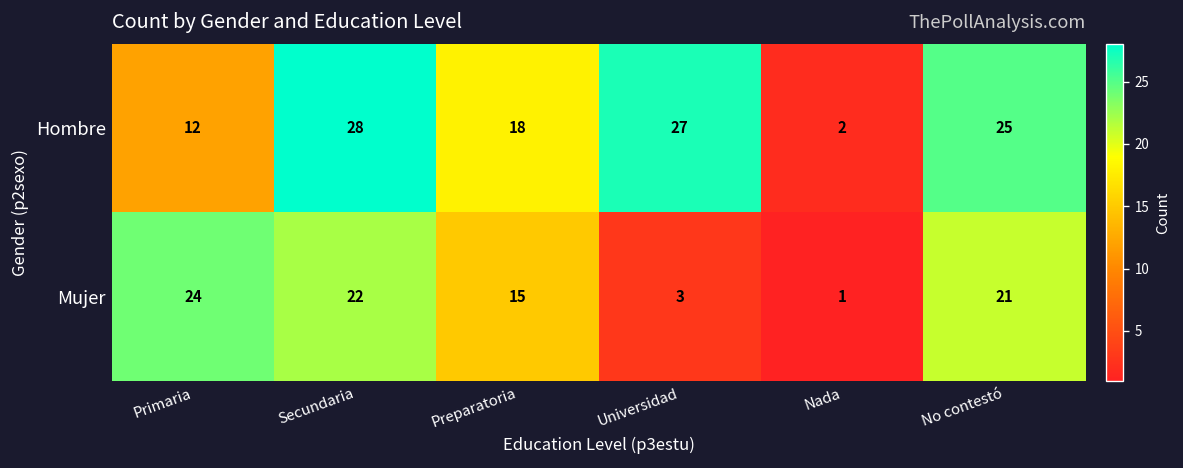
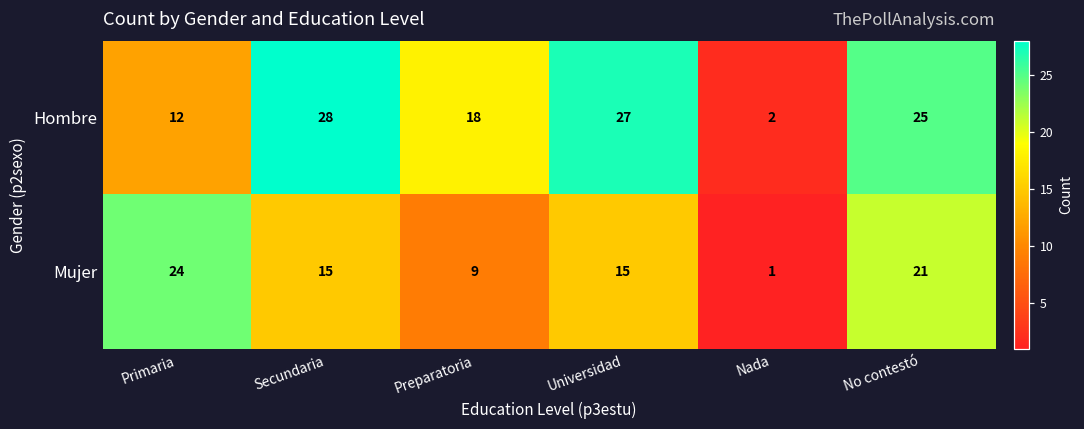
Mujer, Secundaria: 22 -> 15
Mujer, Preparatoria: 15 -> 9
Mujer, Universidad: 3 -> 15
